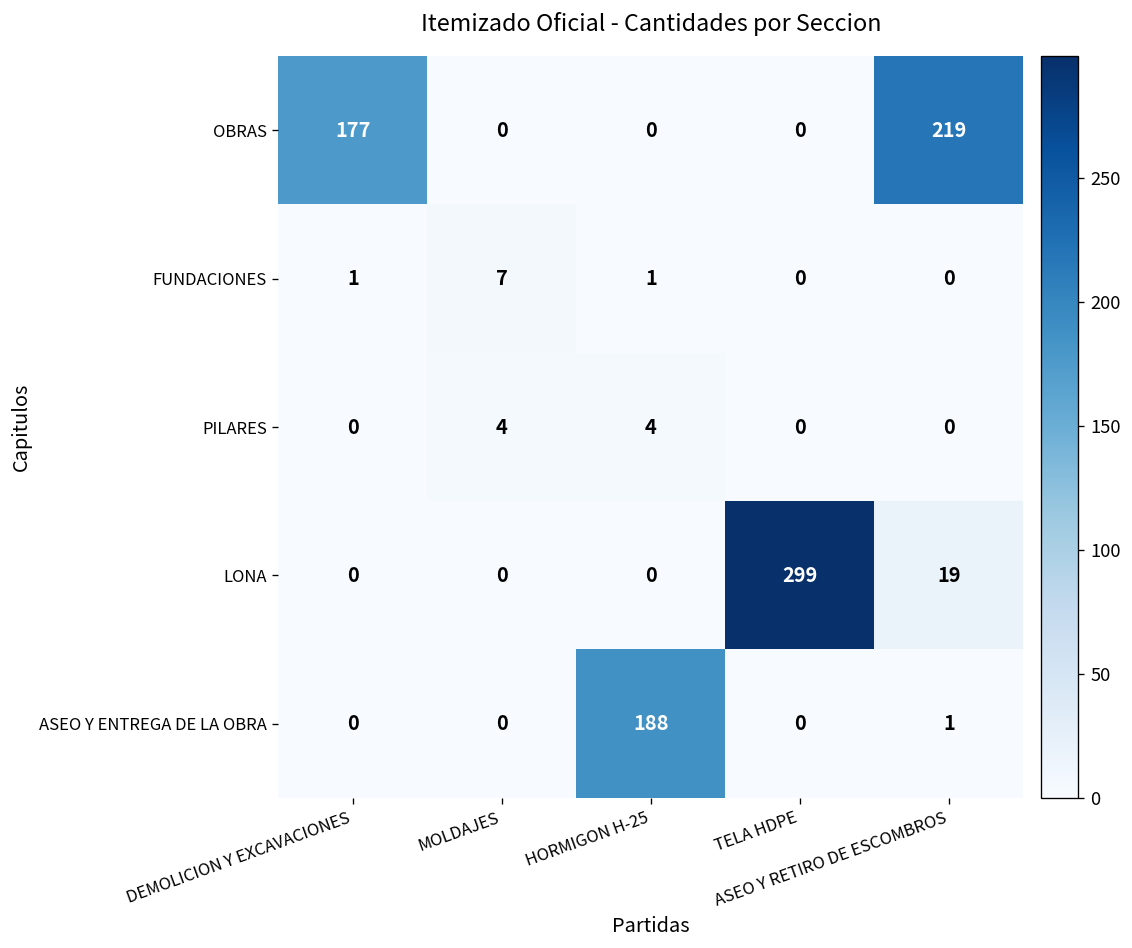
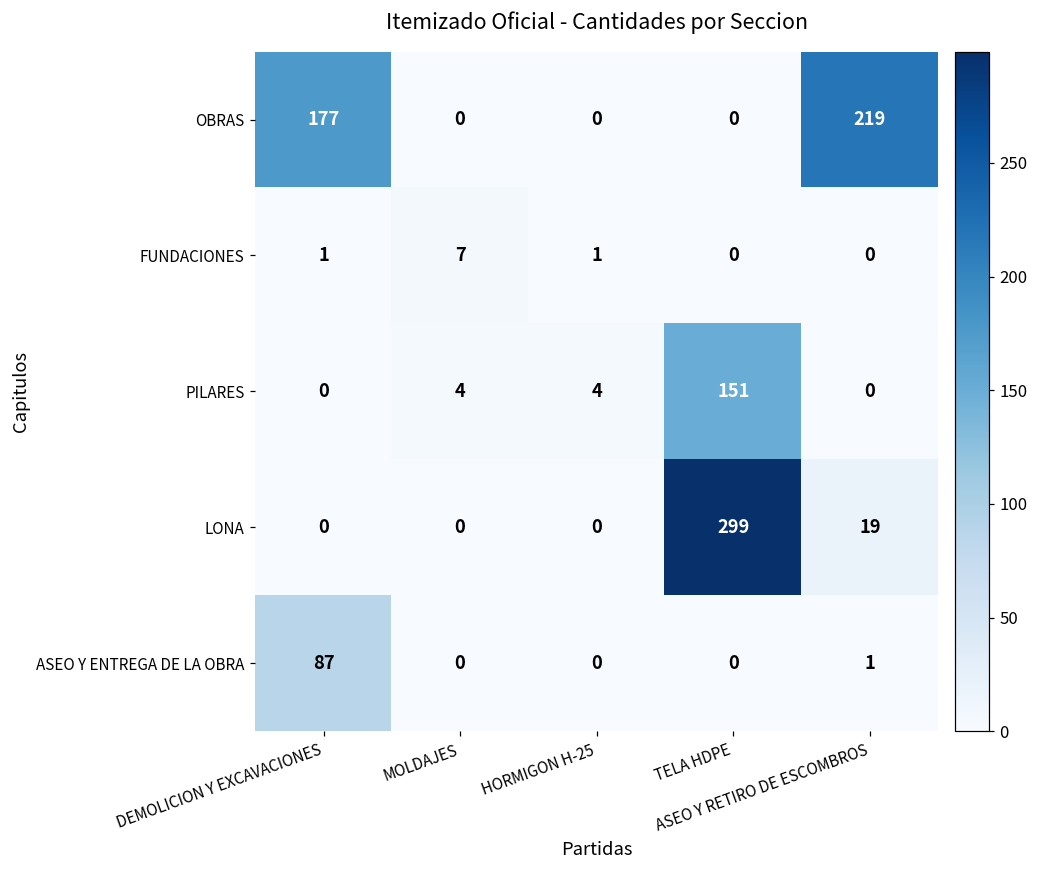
PILARES, TELA HDPE: 0 -> 151
ASEO Y ENTREGA DE LA OBRA, DEMOLICION Y EXCAVACIONES: 0 -> 87
ASEO Y ENTREGA DE LA OBRA, HORMIGON H-25: 188 -> 0
